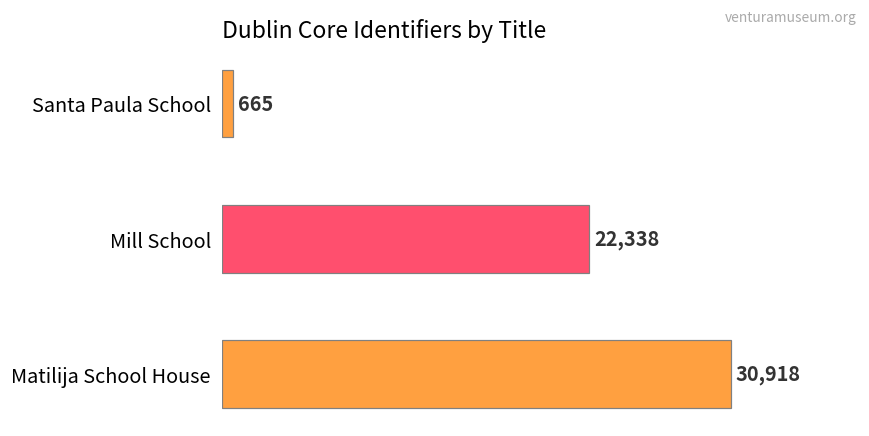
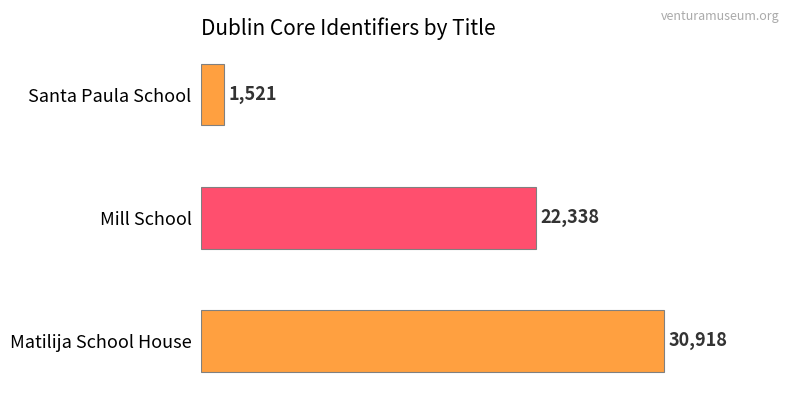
Santa Paula School: 665 -> 1,521
